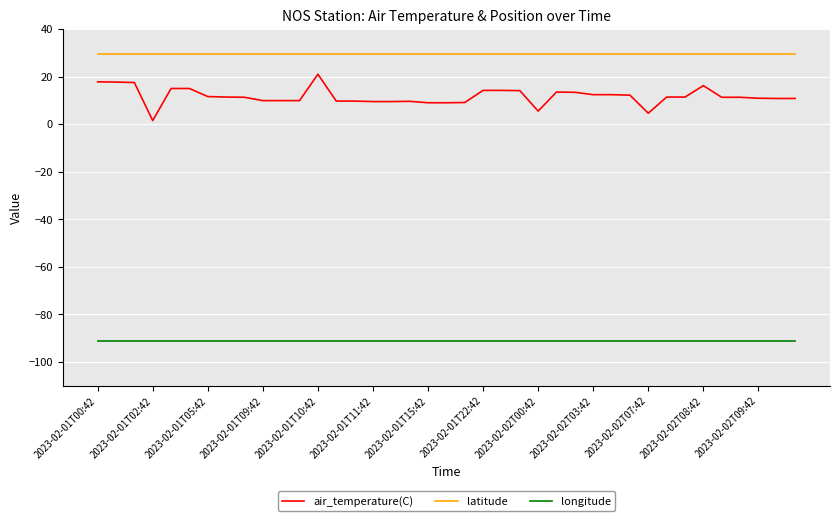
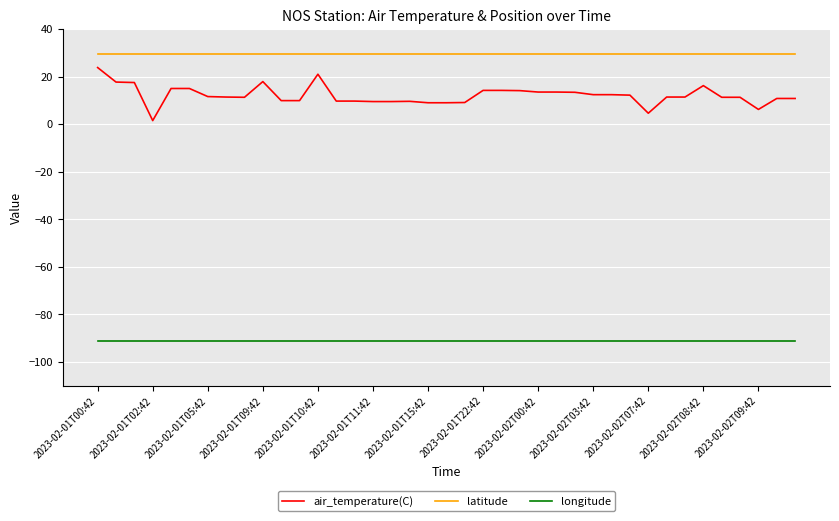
air_temperature(C), 2023-02-01T00:42: 18 -> 24
air_temperature(C), 2023-02-01T09:42: 10 -> 18
air_temperature(C), 2023-02-02T00:42: 6 -> 14
air_temperature(C), 2023-02-02T09:42: 11 -> 6
